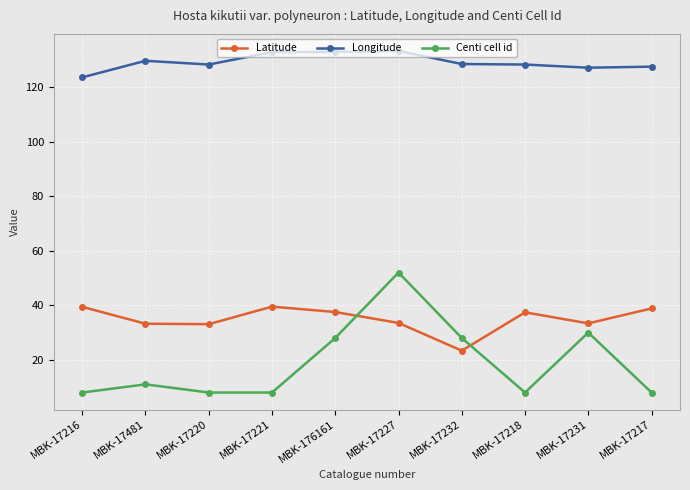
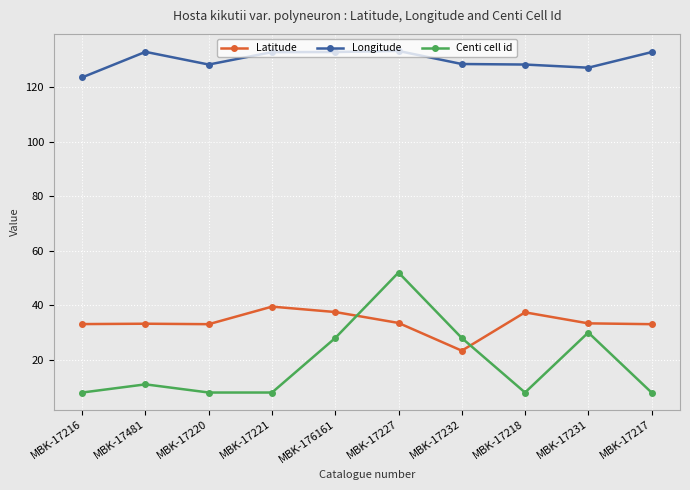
Latitude, MBK-17216: 39 -> 33
Longitude, MBK-17481: 130 -> 133
Latitude, MBK-17217: 39 -> 33
Longitude, MBK-17217: 127 -> 133
